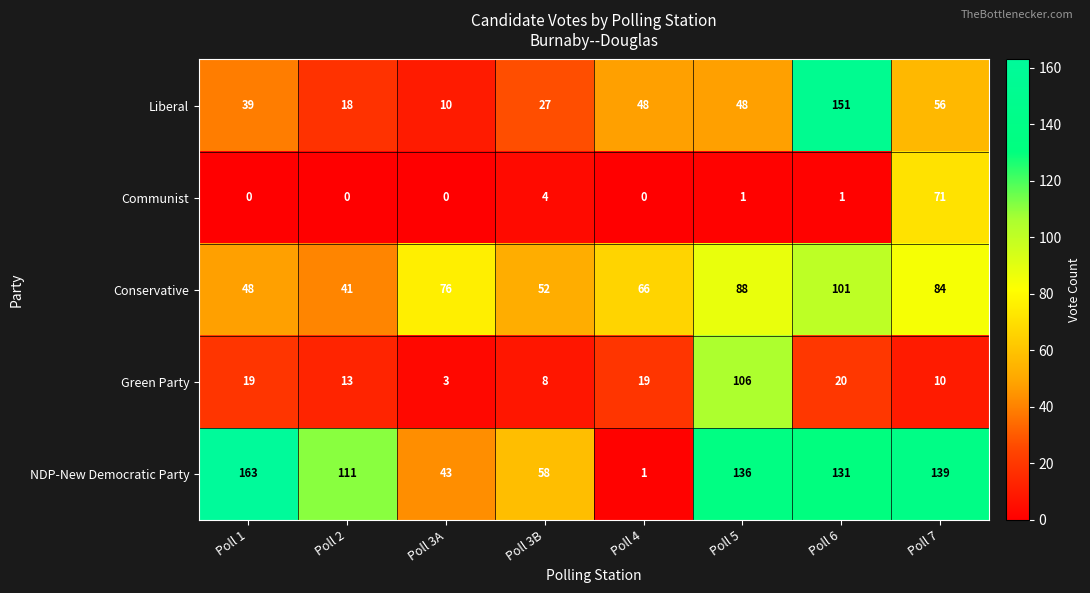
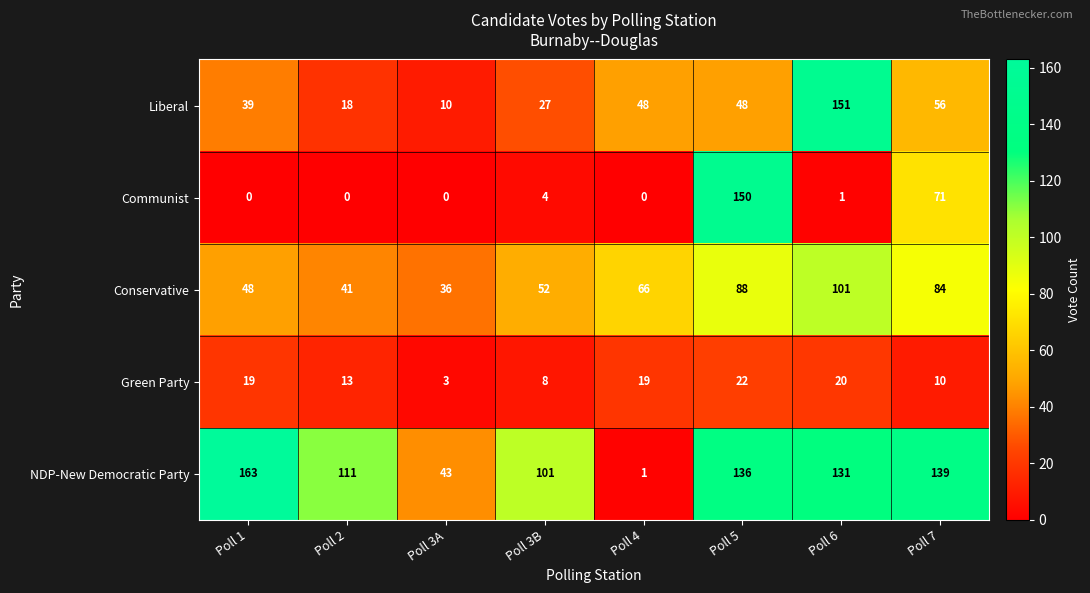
Communist, Poll 5: 1 -> 150
Conservative, Poll 3A: 76 -> 36
Green Party, Poll 5: 106 -> 22
NDP-New Democratic Party, Poll 3B: 58 -> 101
